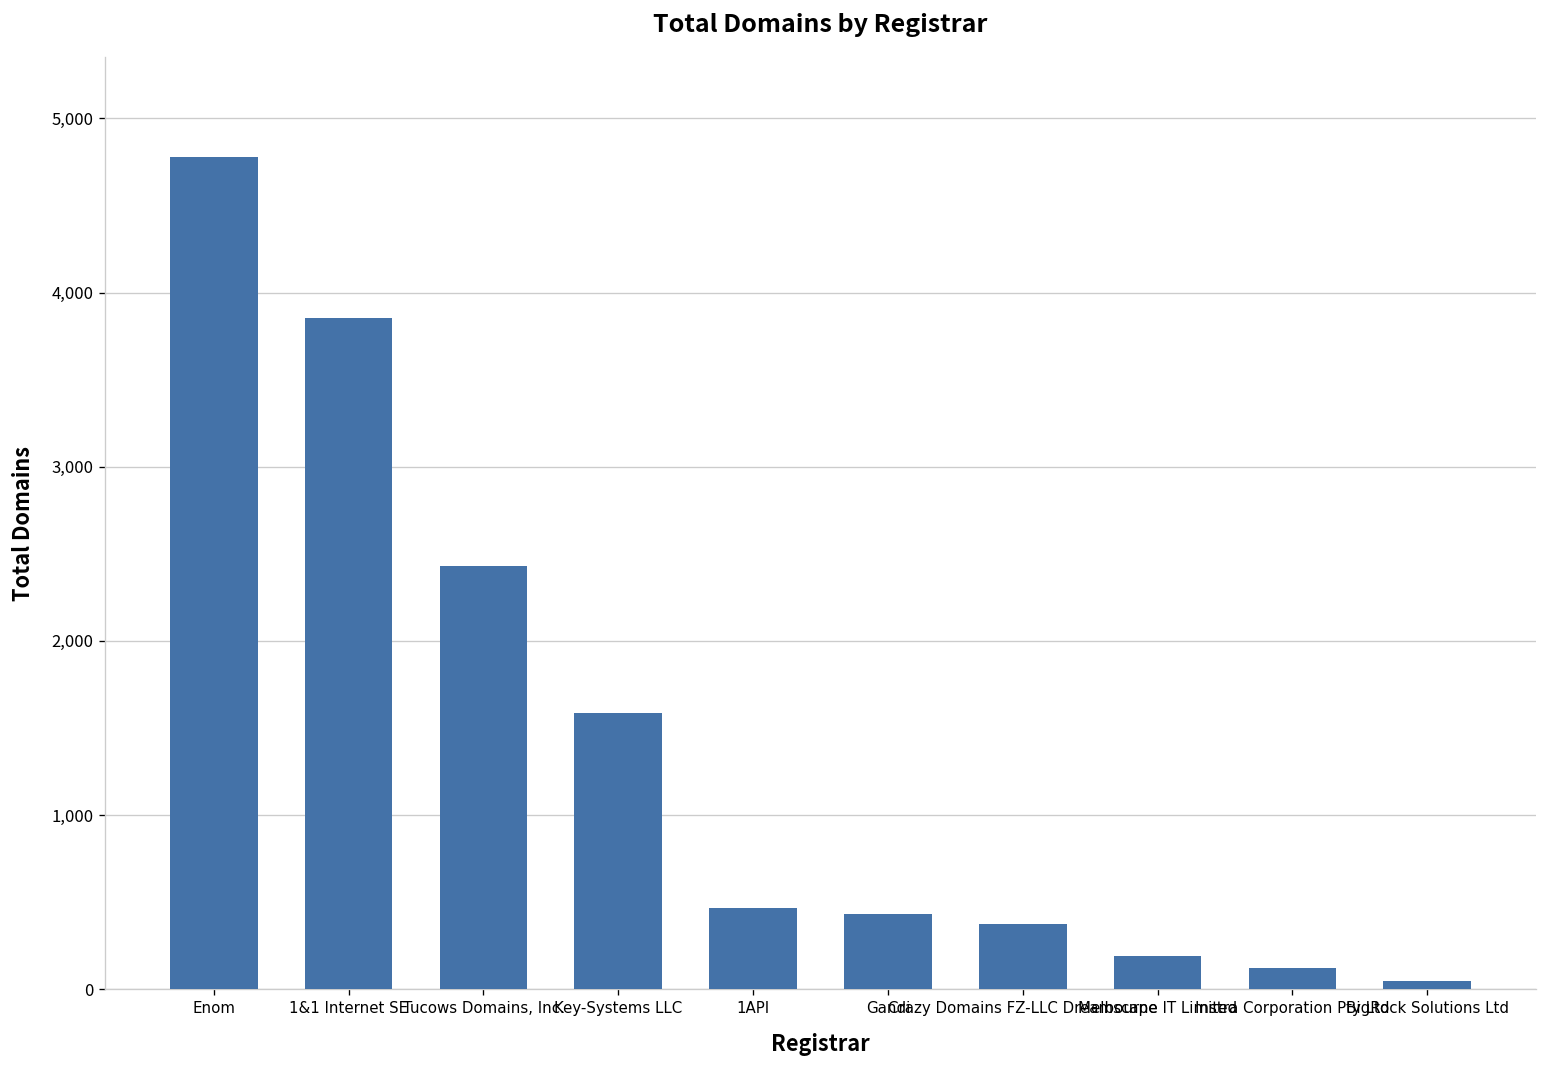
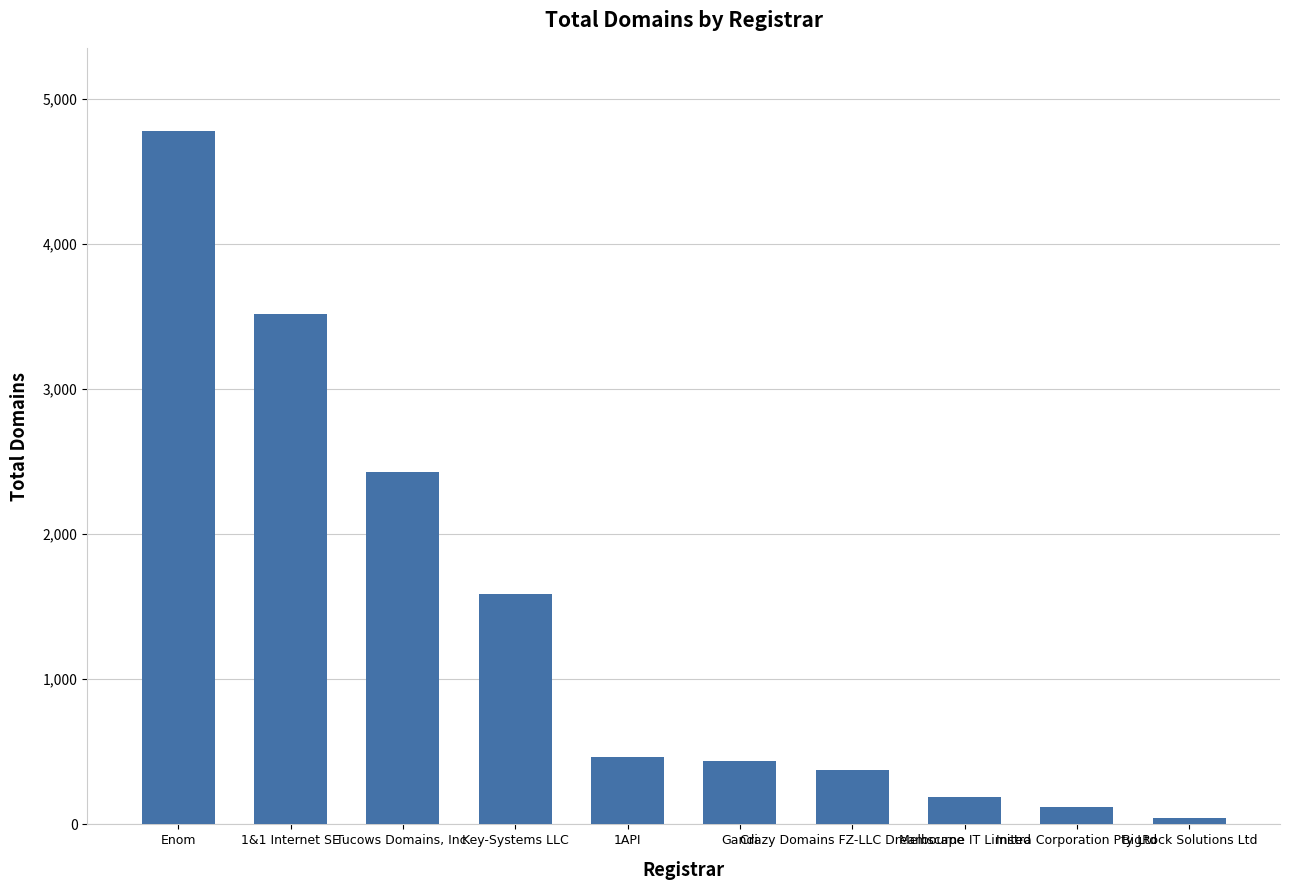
1&1 Internet SE: 3,860 -> 3,510
